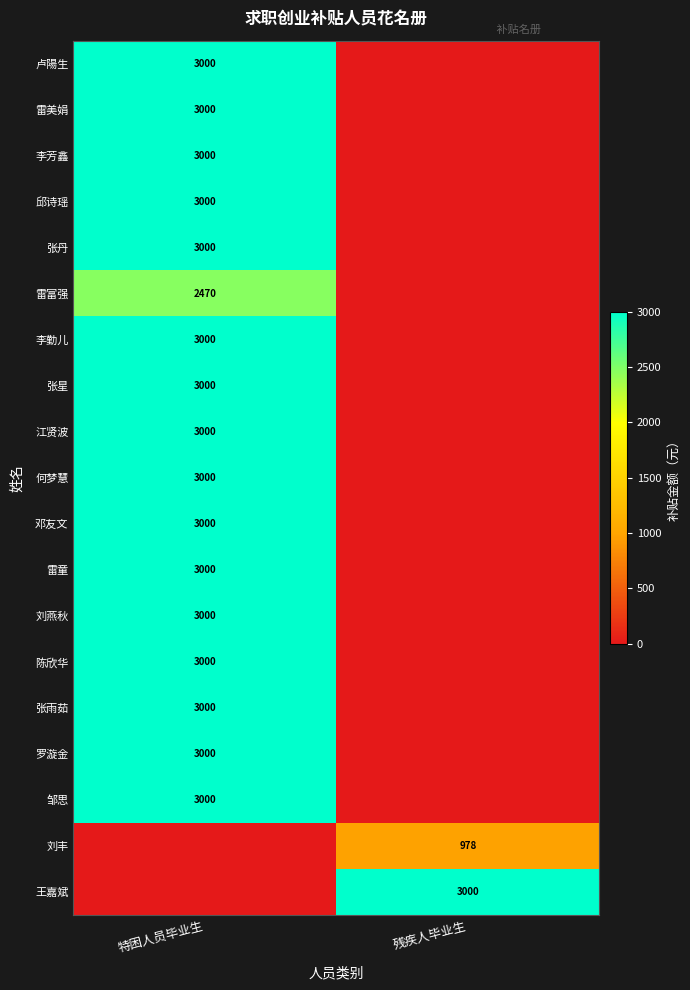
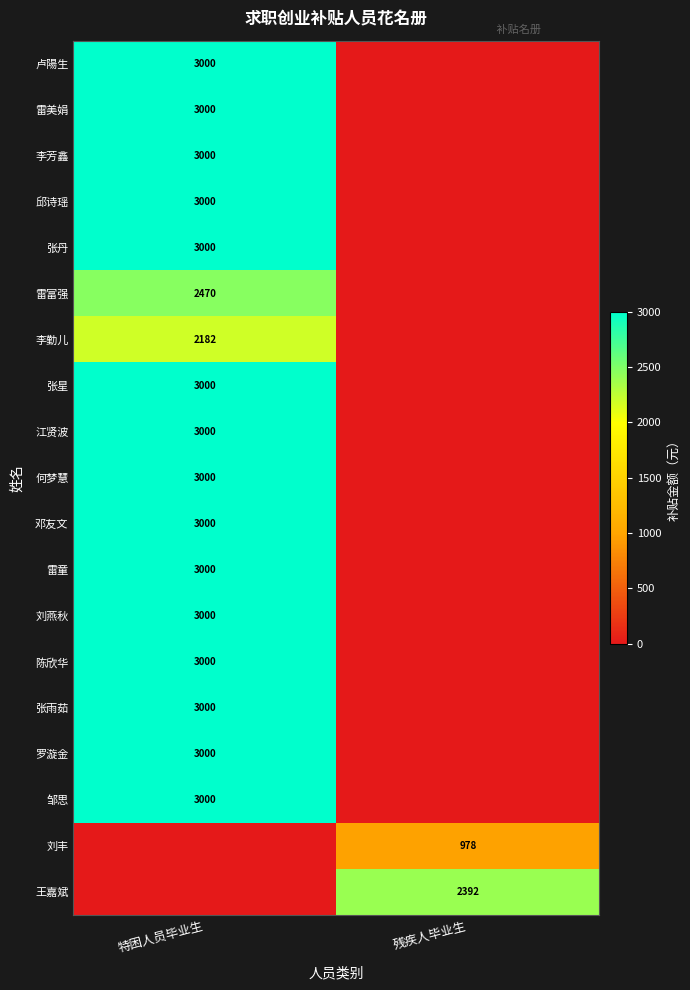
李勤儿, 特困人员毕业生: 3000 -> 2182
王嘉斌, 残疾人毕业生: 3000 -> 2392
